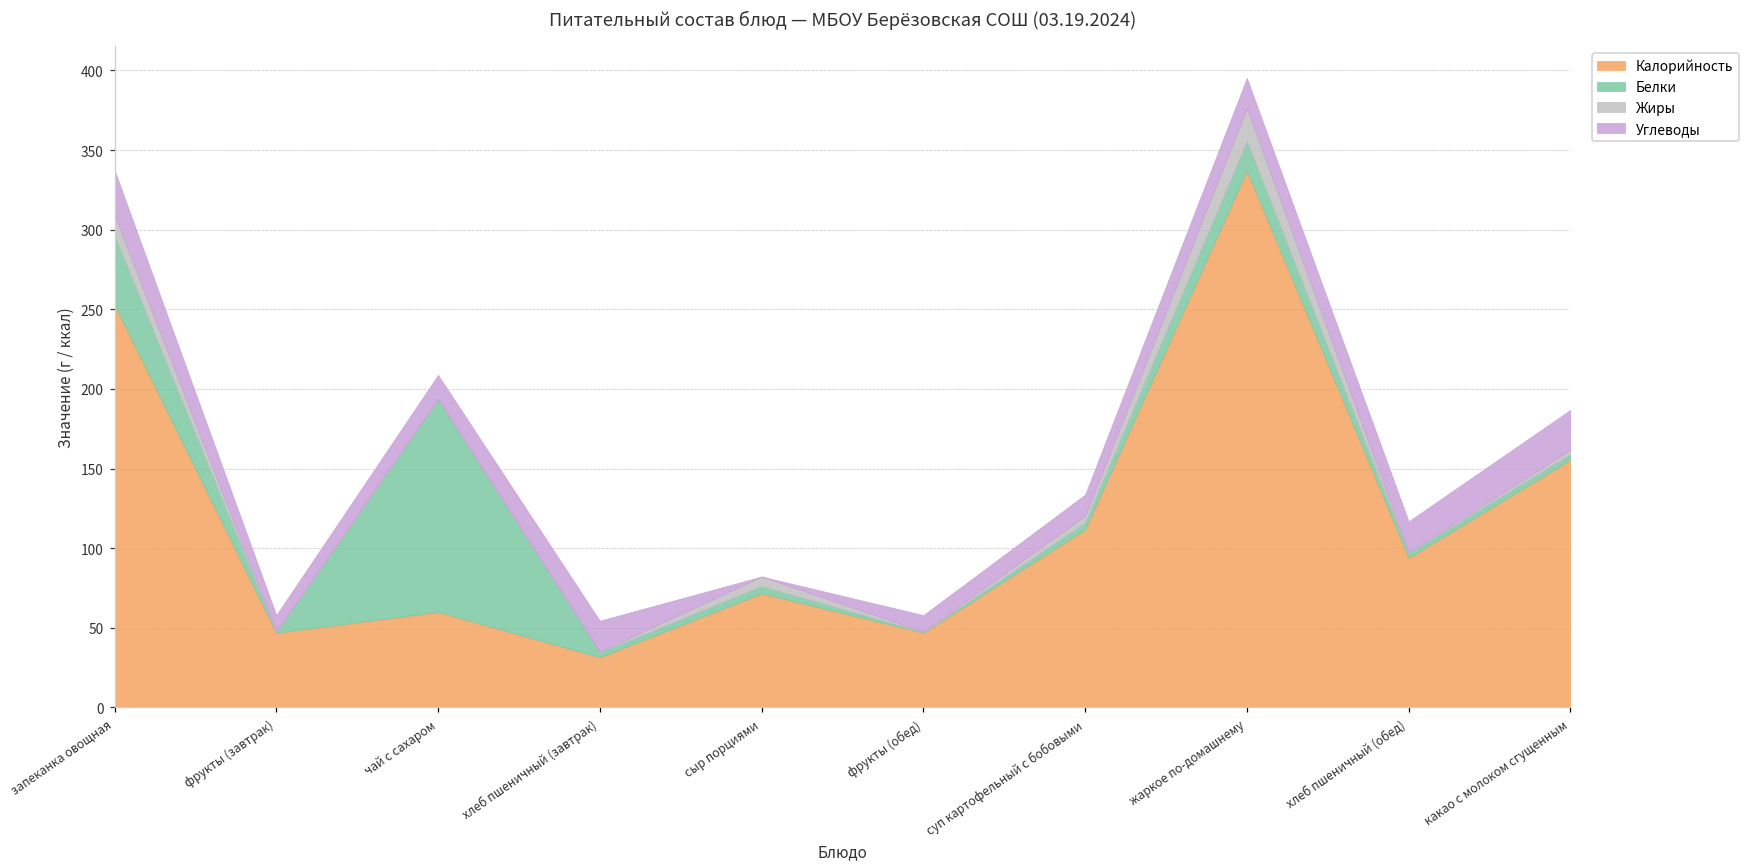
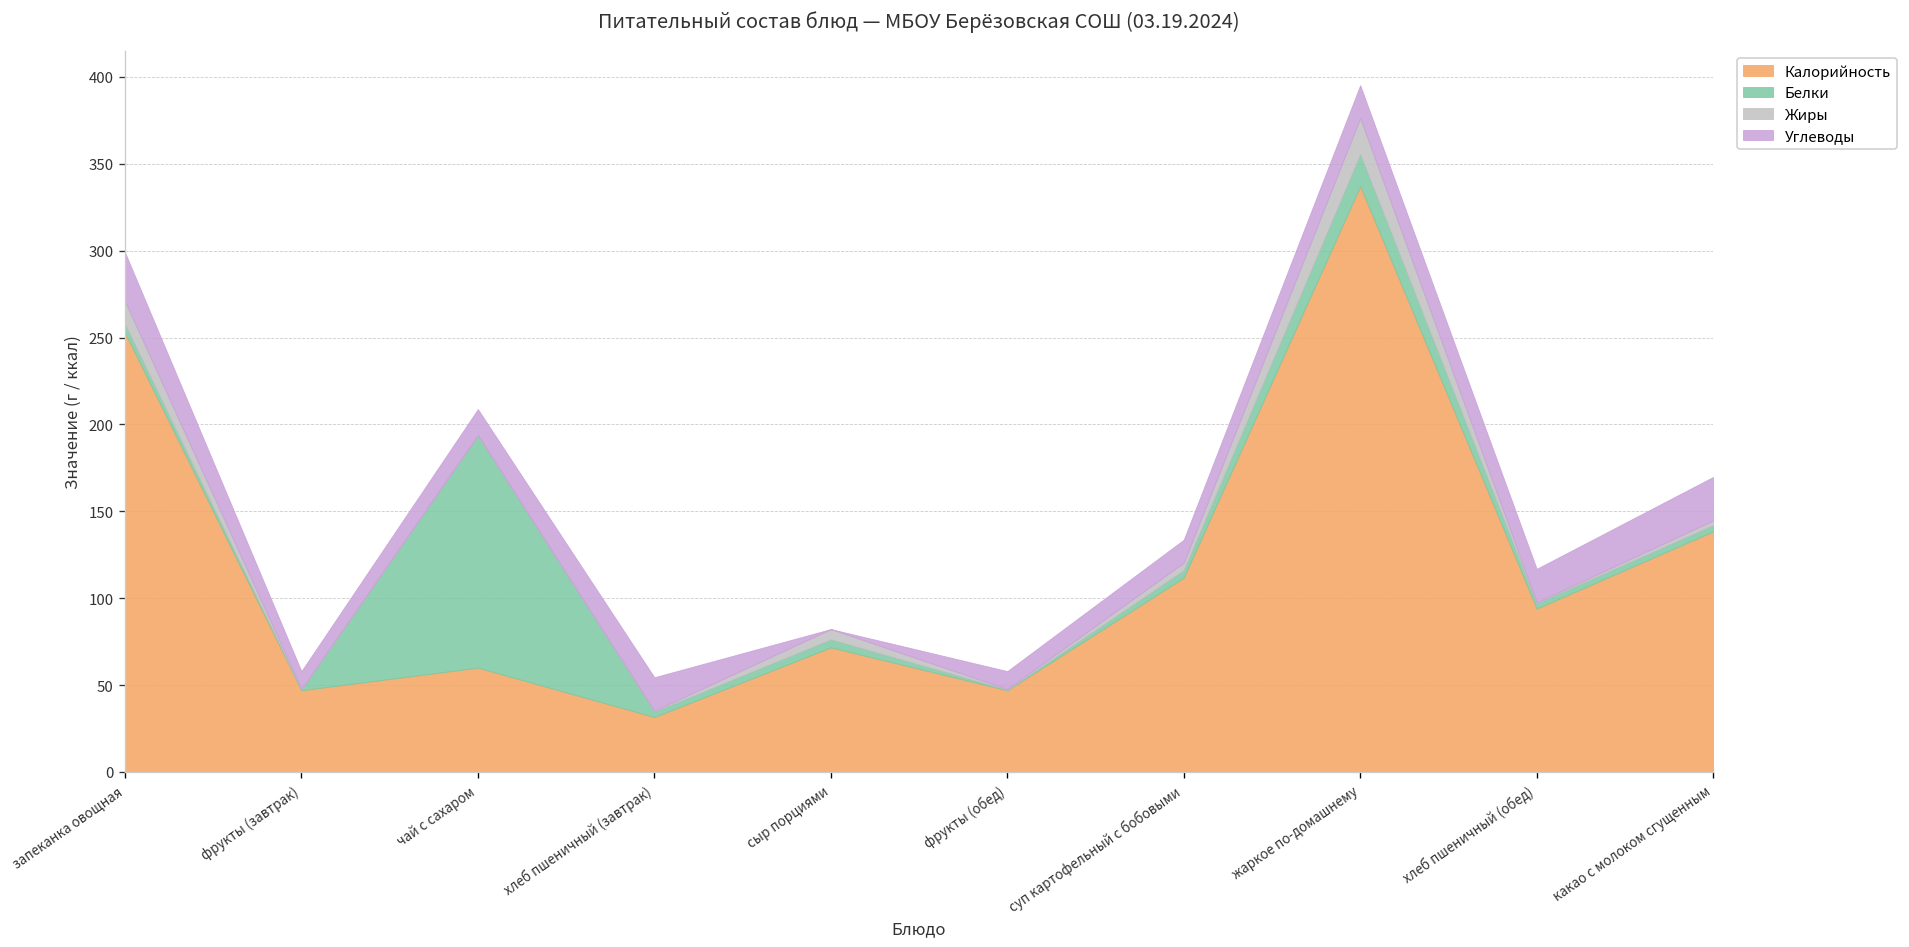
Белки, запеканка овощная: 43 -> 5
Калорийность, какао с молоком сгущенным: 156 -> 138
